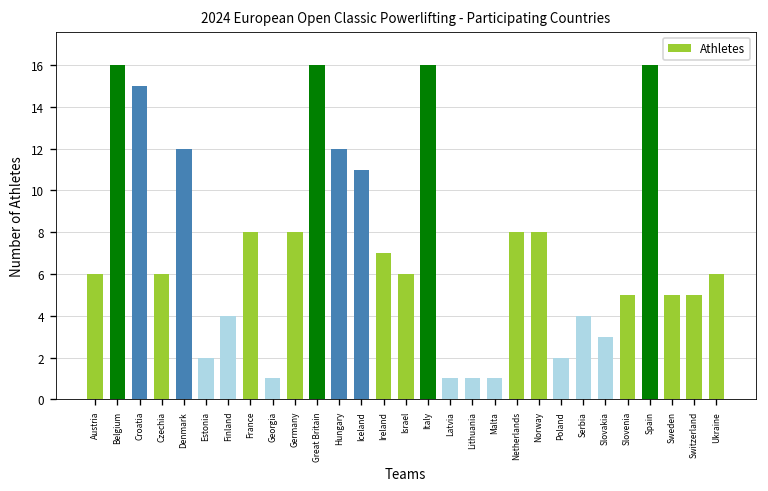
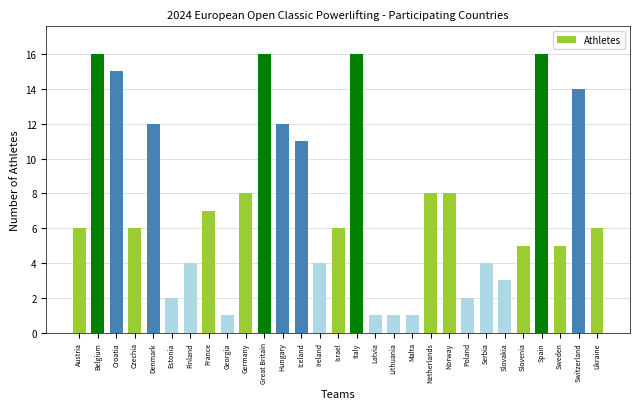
France: 8 -> 7
Ireland: 7 -> 4
Switzerland: 5 -> 14
